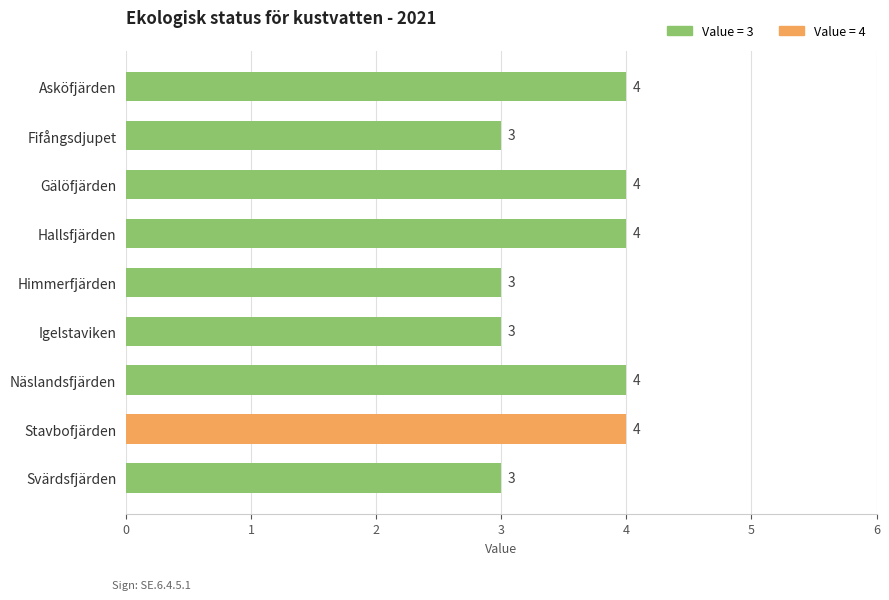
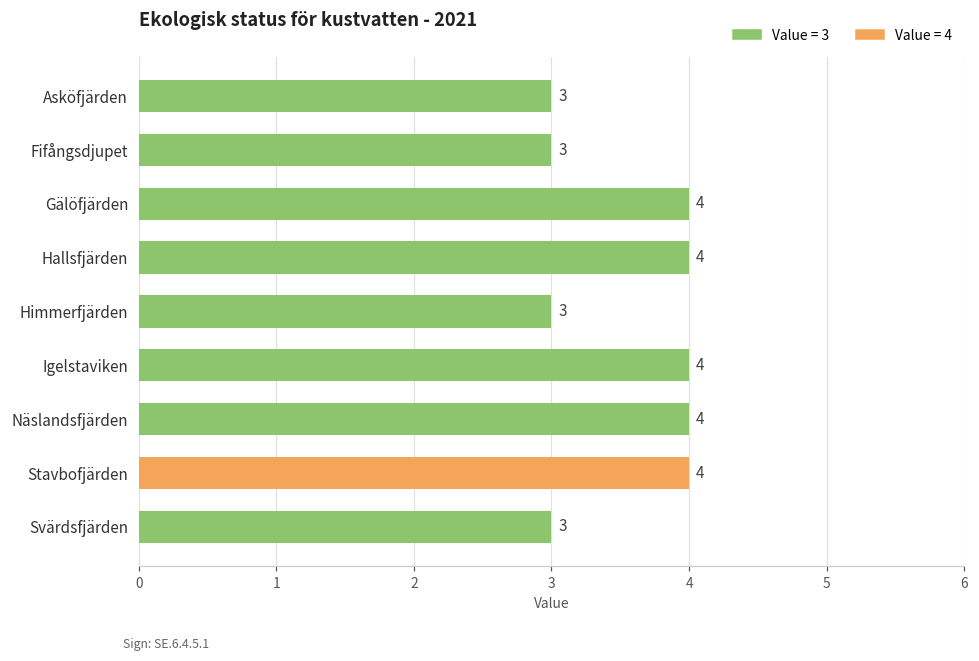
Asköfjärden: 4 -> 3
Igelstaviken: 3 -> 4
